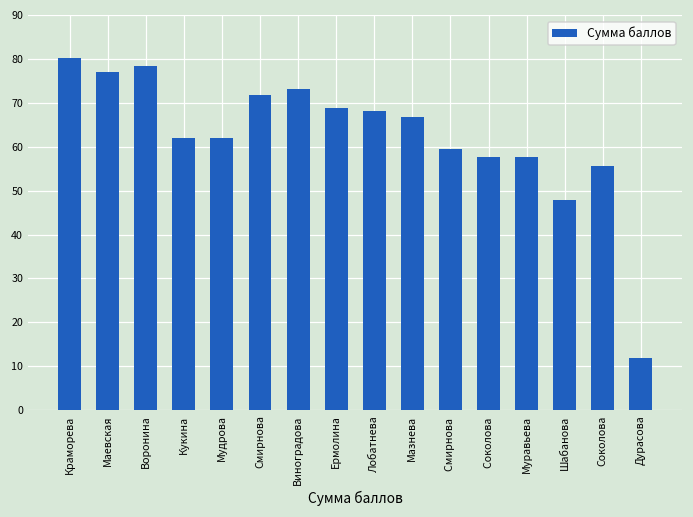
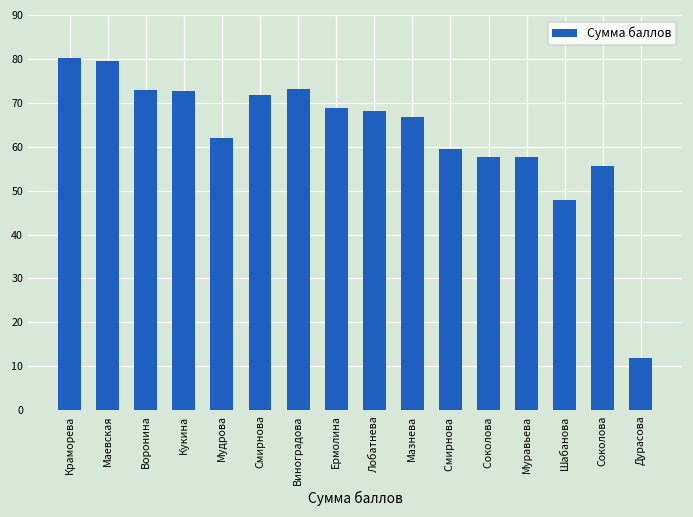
Маевская: 77 -> 80
Воронина: 79 -> 73
Кукина: 62 -> 73
